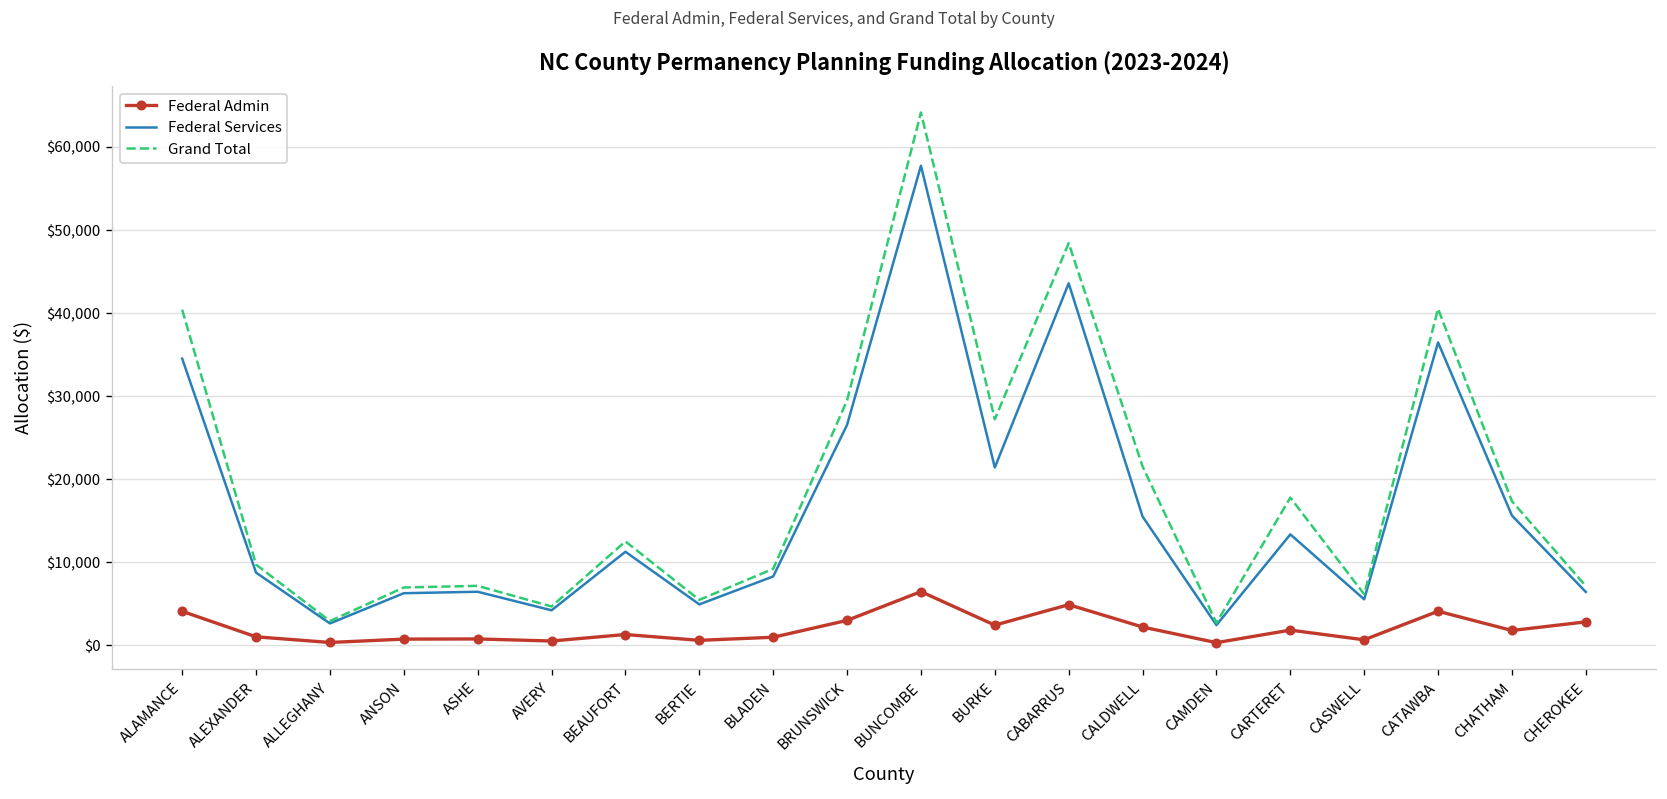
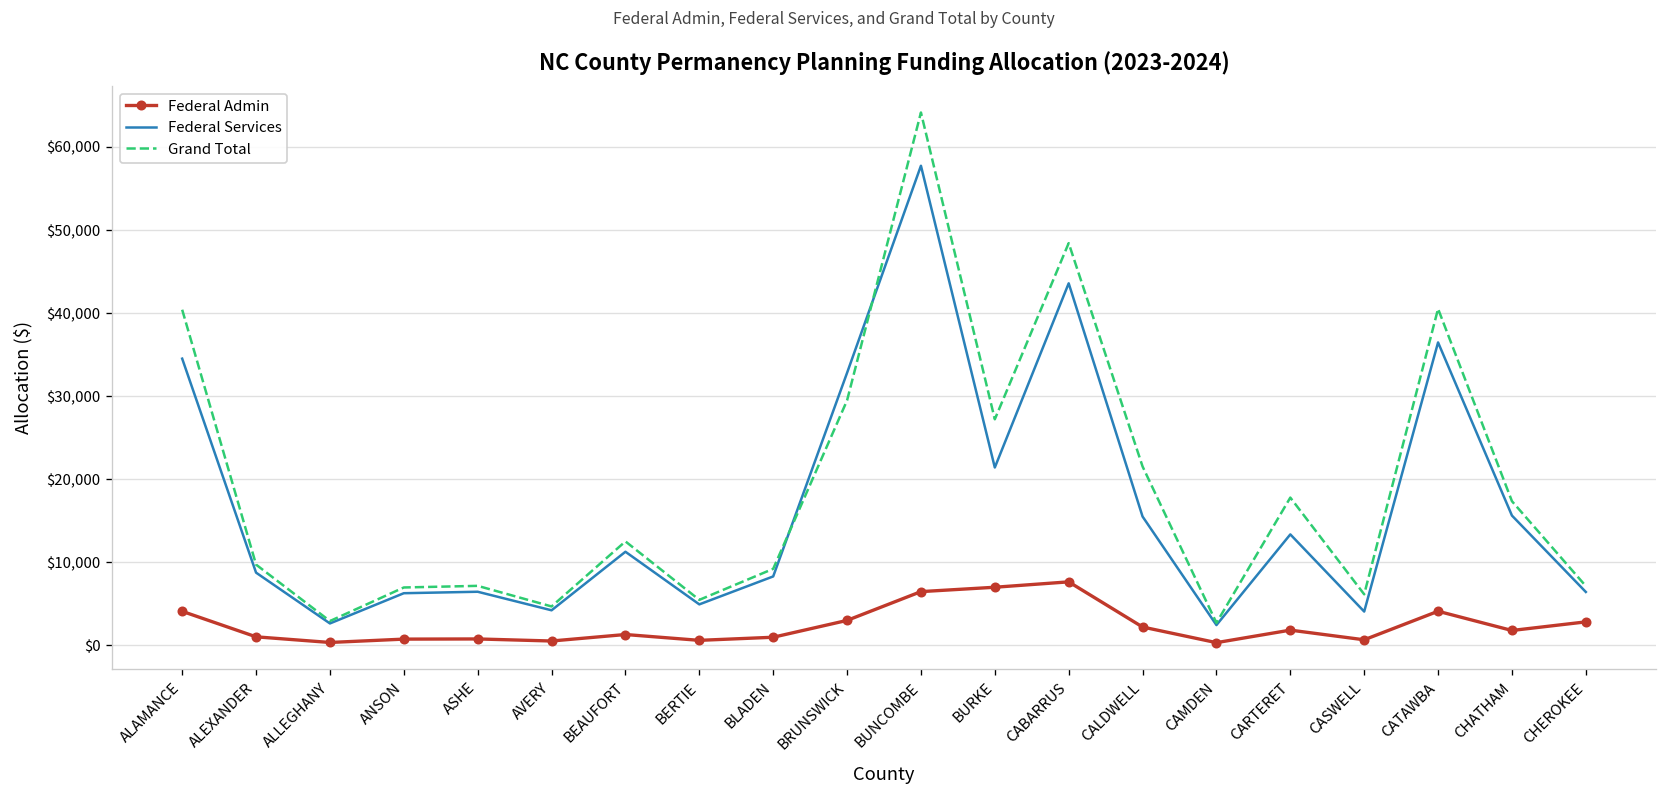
Federal Services, BRUNSWICK: $27,000 -> $33,000
Federal Admin, BURKE: $2,000 -> $7,000
Federal Admin, CABARRUS: $5,000 -> $8,000
Federal Services, CASWELL: $5,000 -> $4,000
